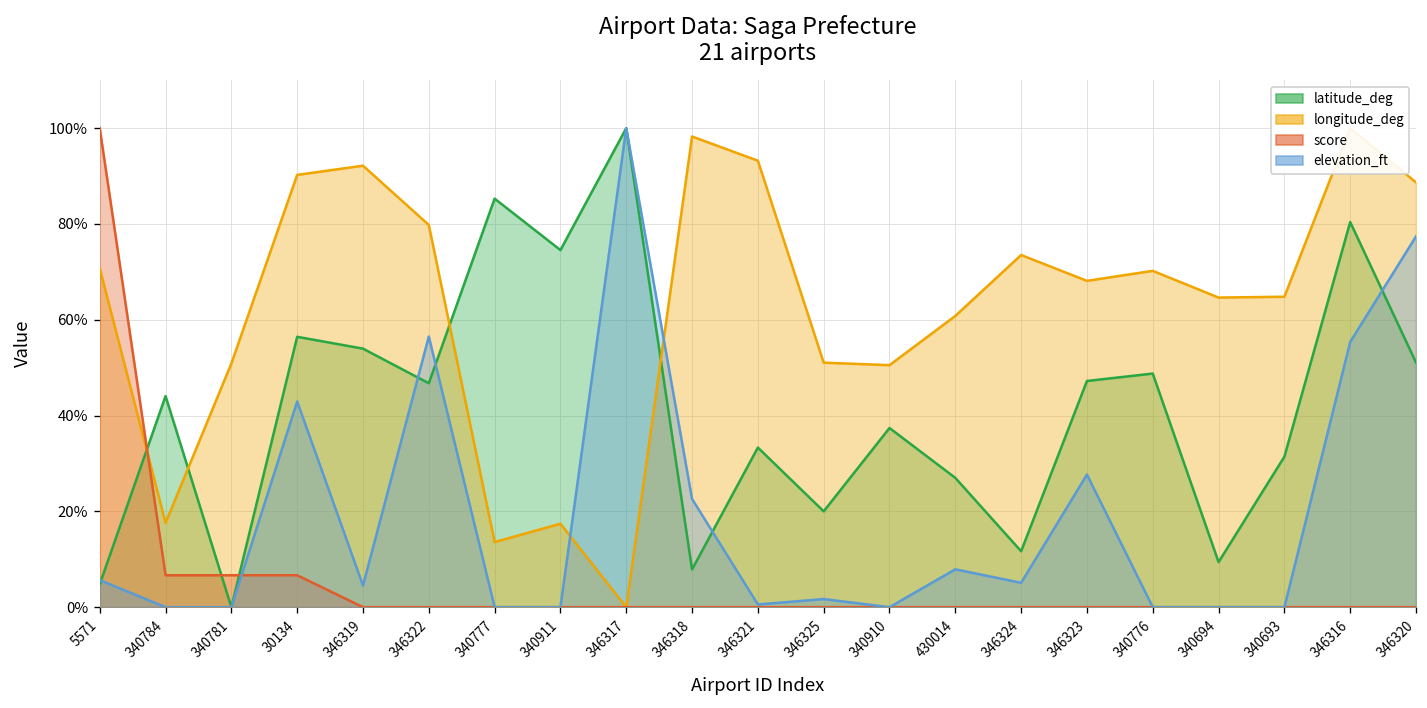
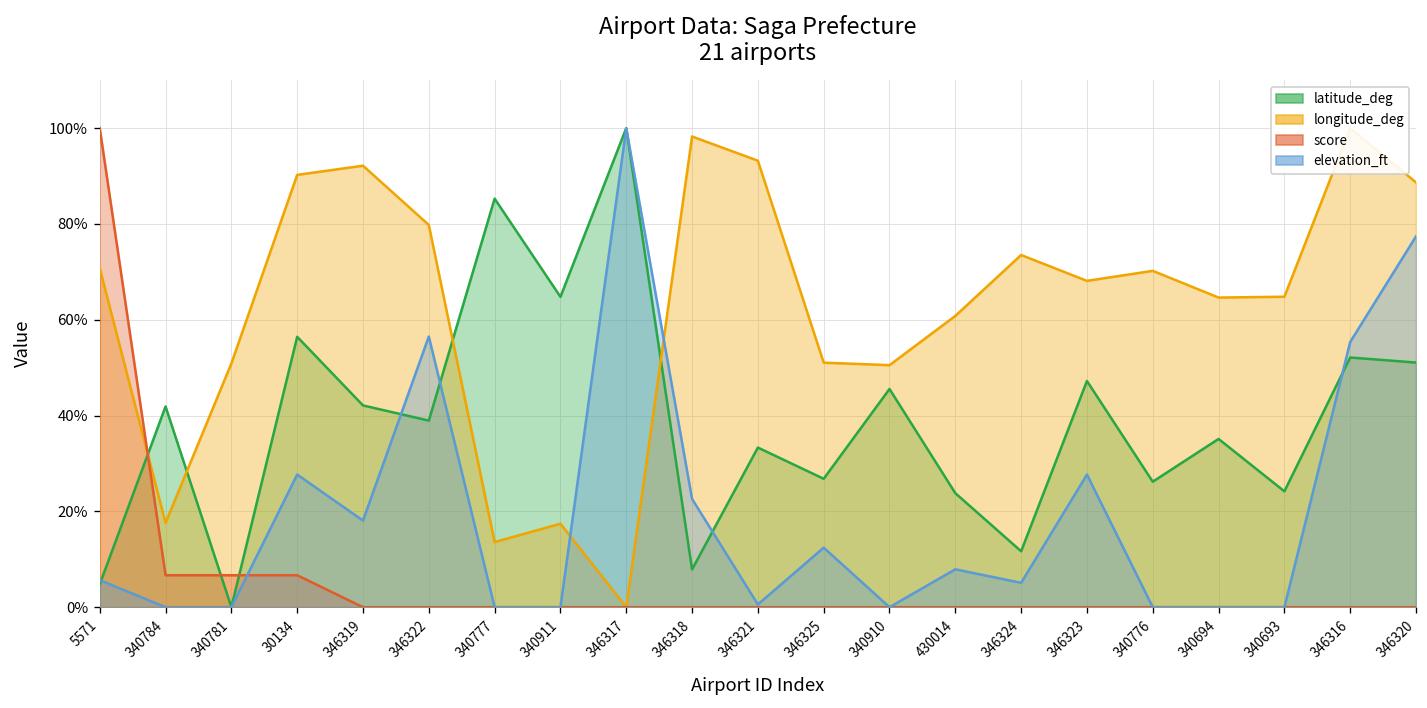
latitude_deg, 340784: 44% -> 42%
elevation_ft, 30134: 43% -> 28%
latitude_deg, 346319: 54% -> 42%
elevation_ft, 346319: 5% -> 18%
latitude_deg, 346322: 47% -> 39%
latitude_deg, 340911: 75% -> 65%
latitude_deg, 346325: 20% -> 27%
elevation_ft, 346325: 2% -> 12%
latitude_deg, 340910: 37% -> 46%
latitude_deg, 430014: 27% -> 24%
latitude_deg, 340776: 49% -> 26%
latitude_deg, 340694: 9% -> 35%
latitude_deg, 340693: 31% -> 24%
latitude_deg, 346316: 80% -> 52%
